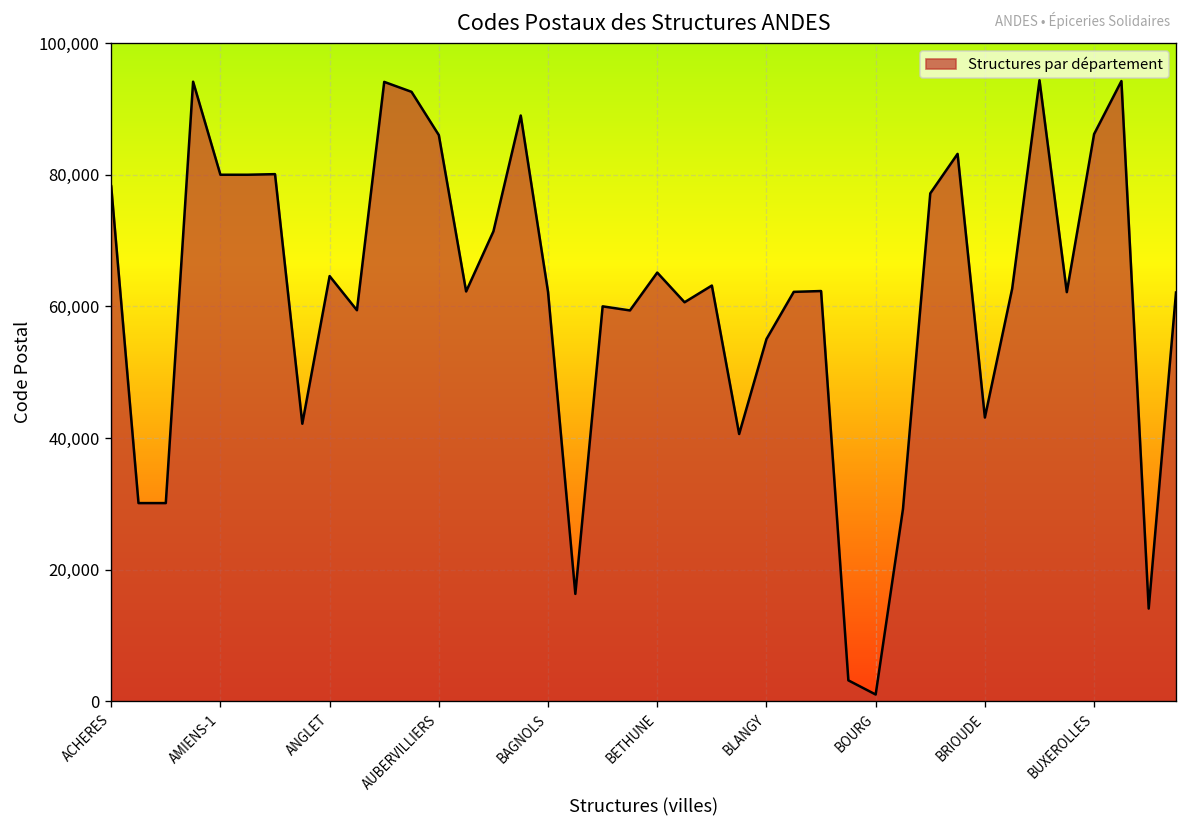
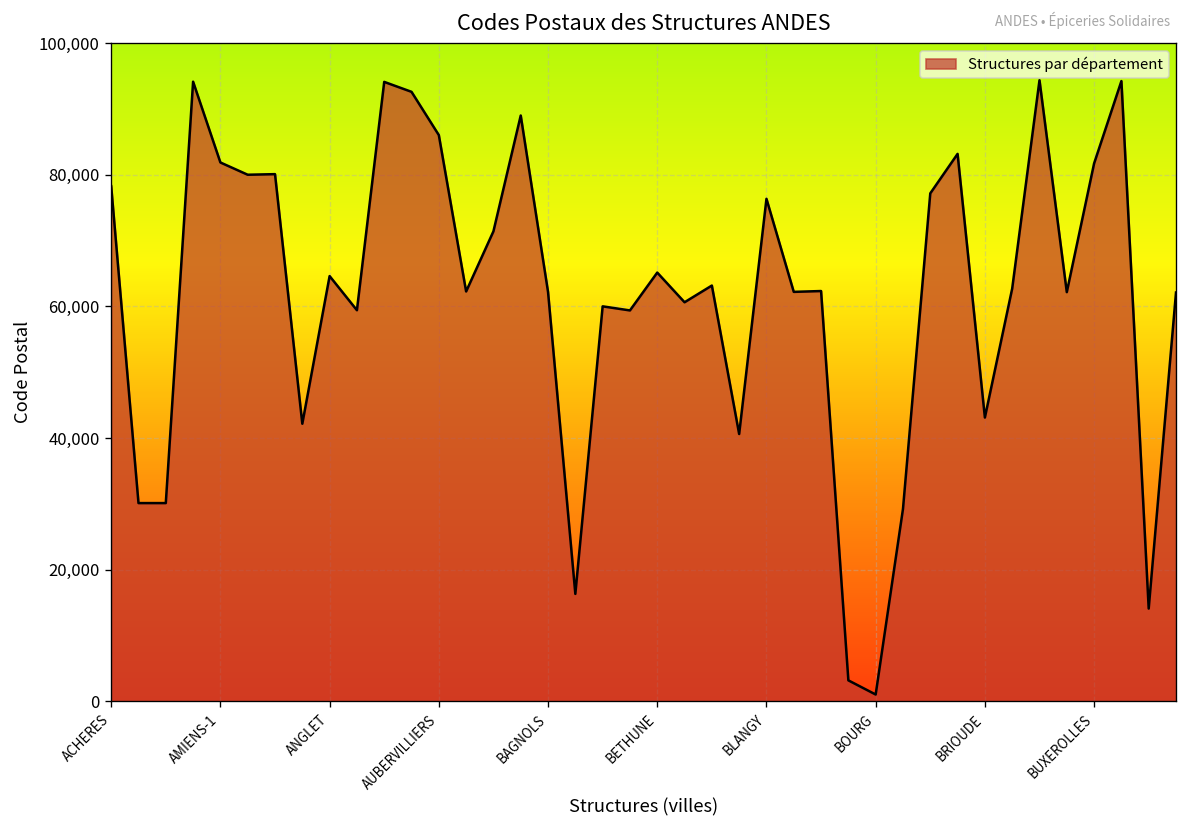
AMIENS-1: 80,000 -> 82,000
BLANGY: 55,000 -> 76,000
BUXEROLLES: 86,000 -> 82,000
